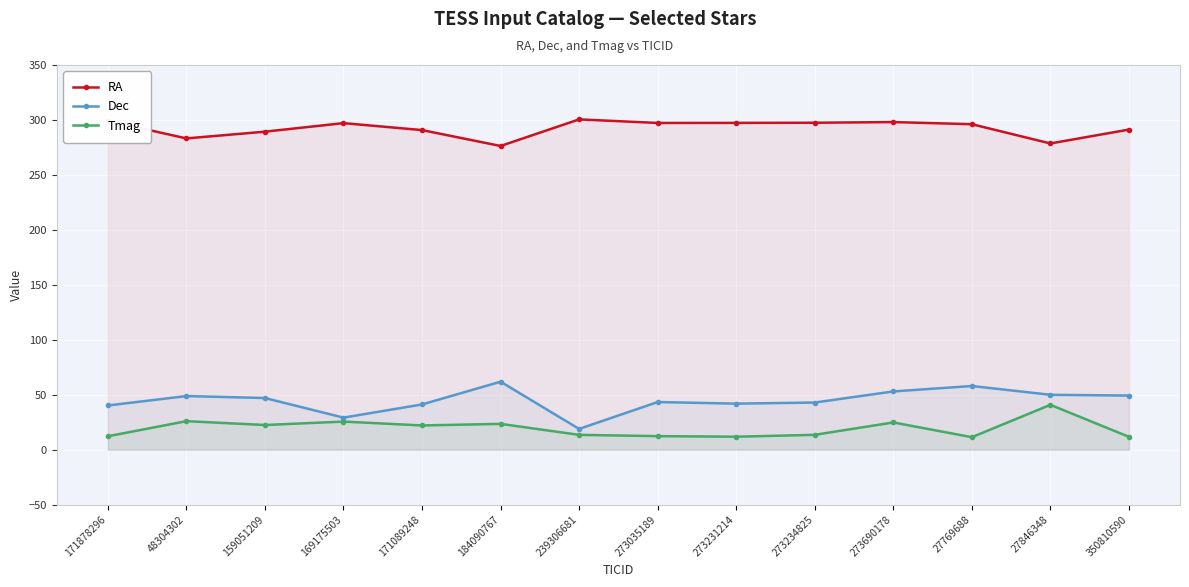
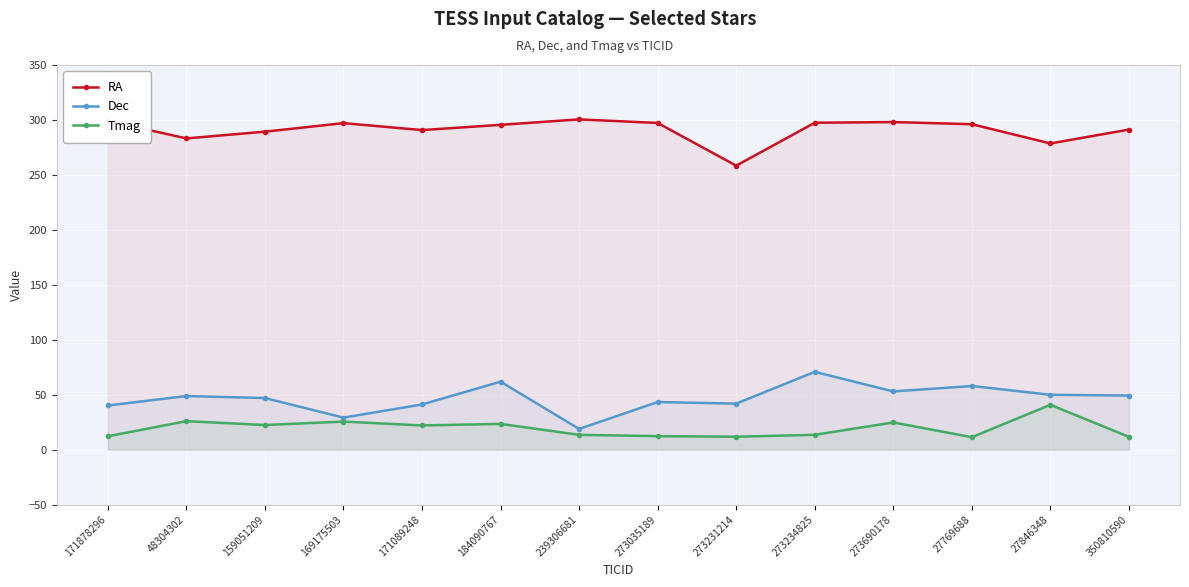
RA, 184090767: 276 -> 296
RA, 273231214: 297 -> 258
Dec, 273234825: 43 -> 71
